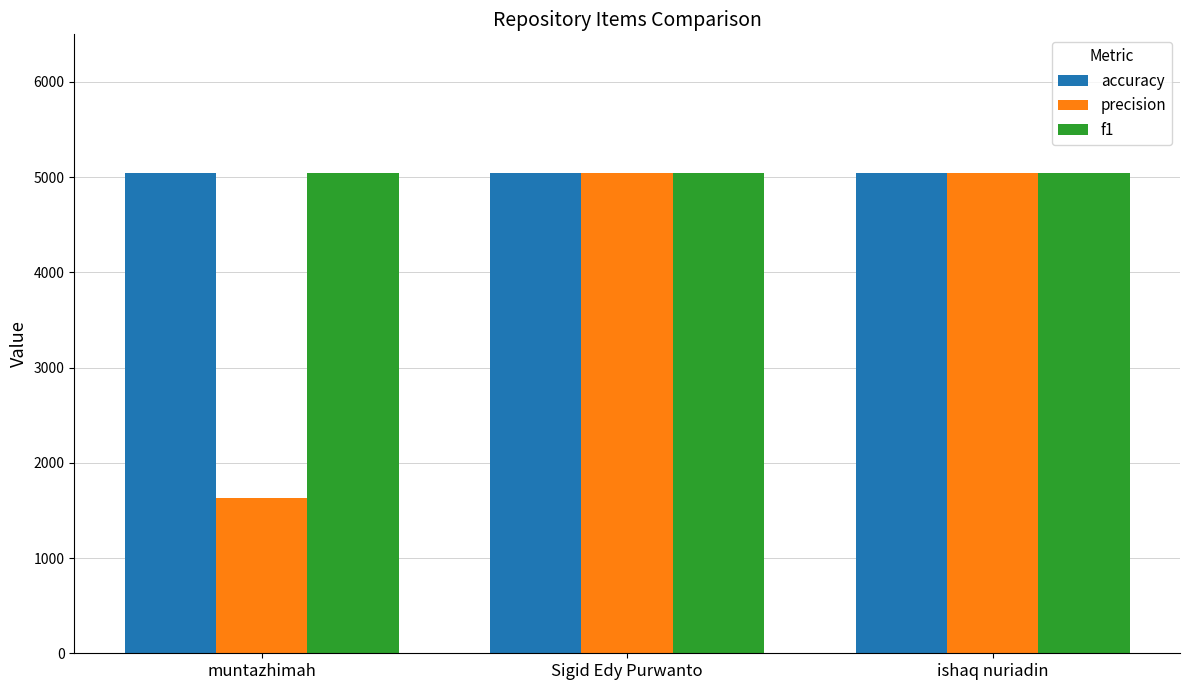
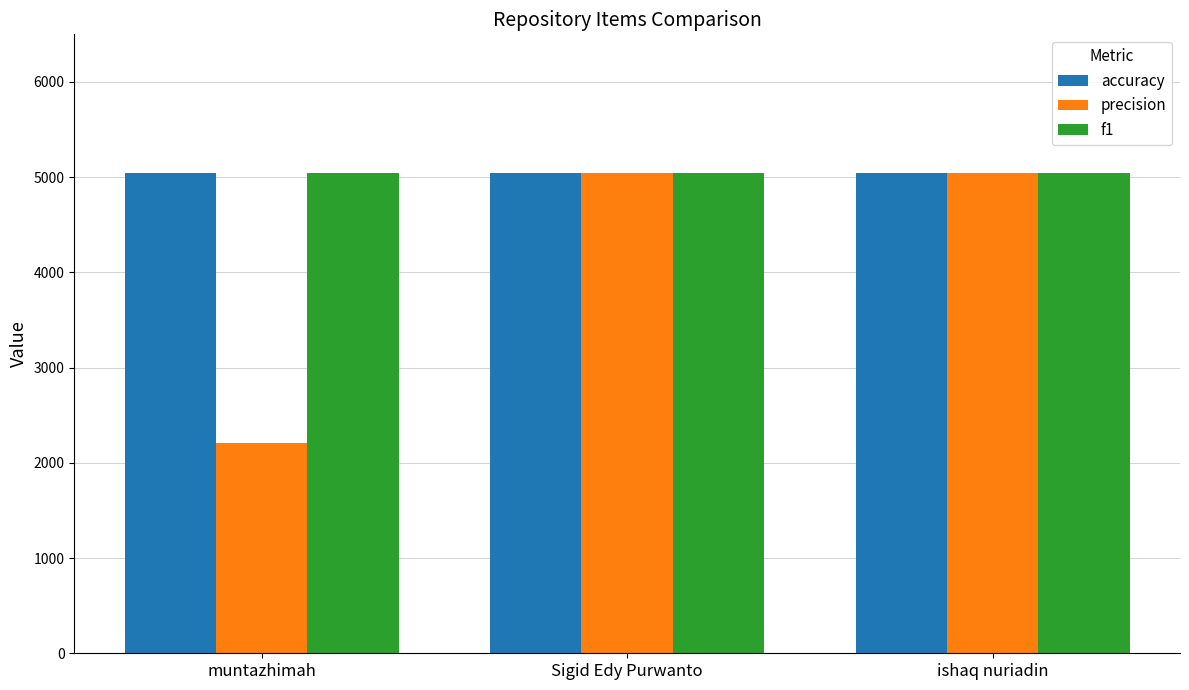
precision, muntazhimah: 1600 -> 2200
